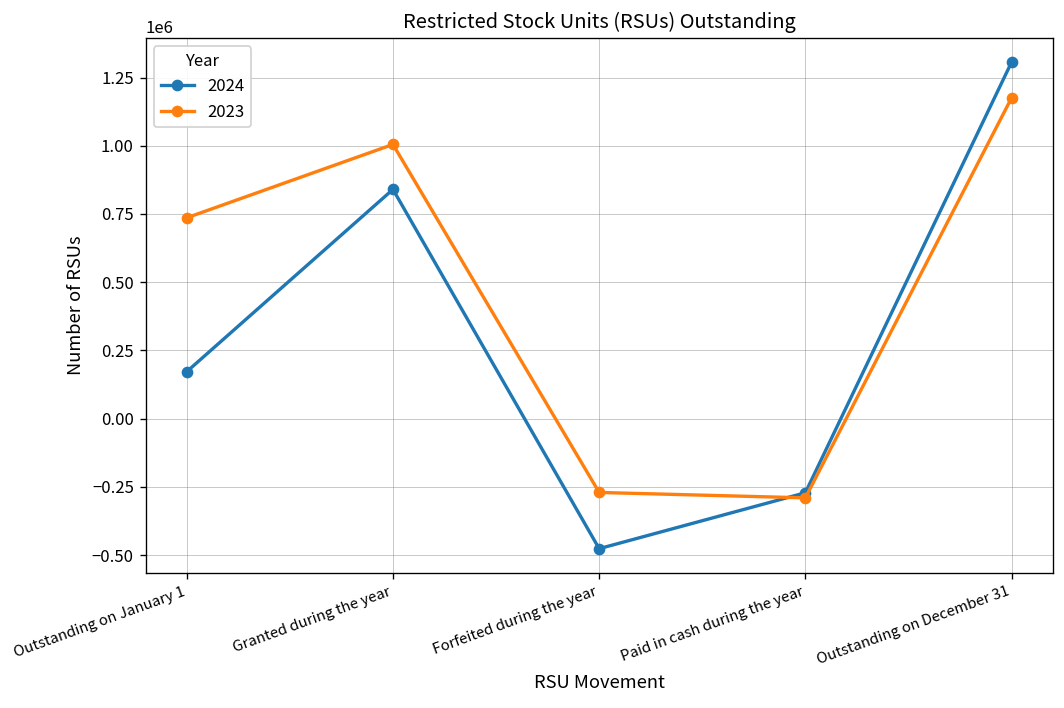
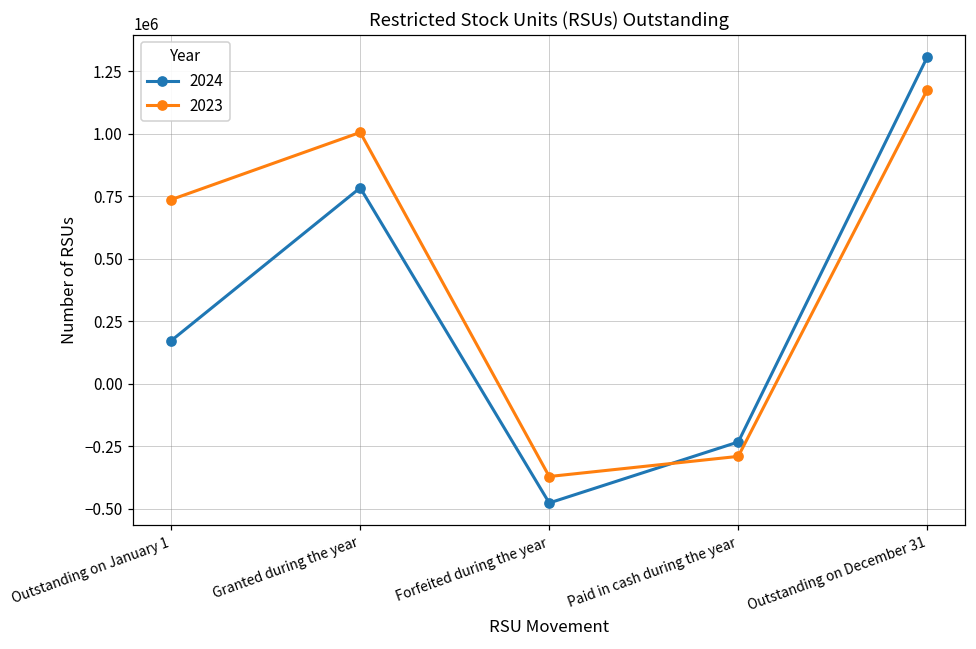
2024, Granted during the year: 840000 -> 780000
2023, Forfeited during the year: -270000 -> -370000
2024, Paid in cash during the year: -270000 -> -230000
